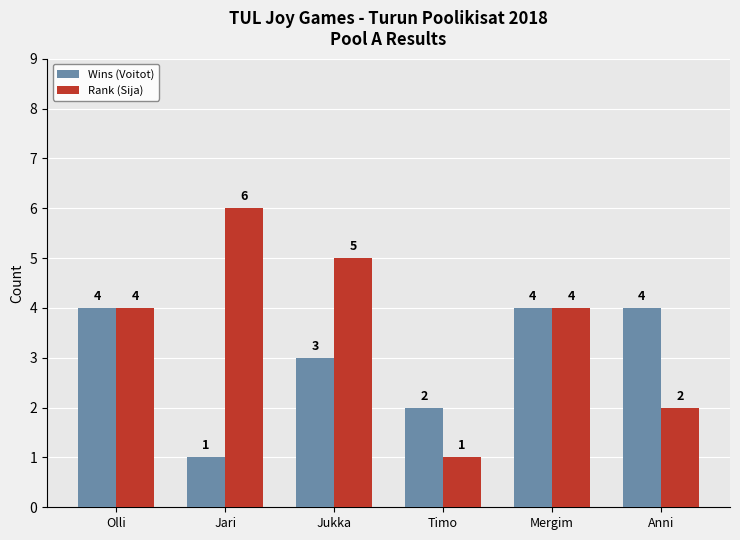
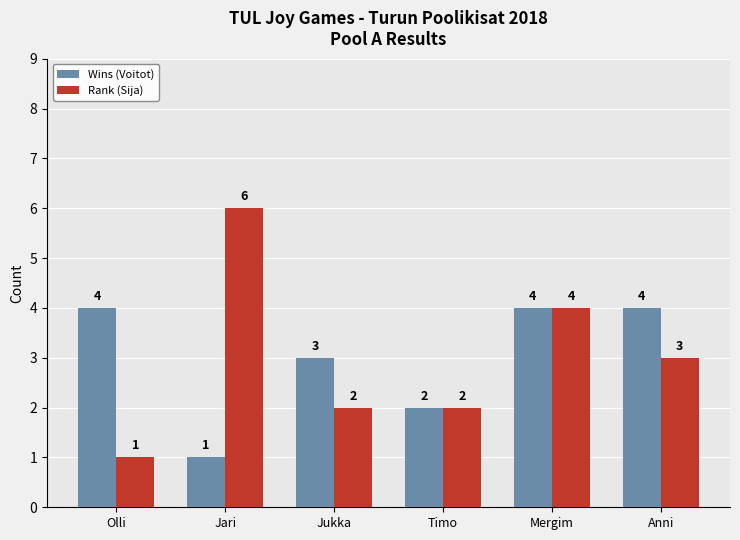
Rank (Sija), Olli: 4 -> 1
Rank (Sija), Jukka: 5 -> 2
Rank (Sija), Timo: 1 -> 2
Rank (Sija), Anni: 2 -> 3
